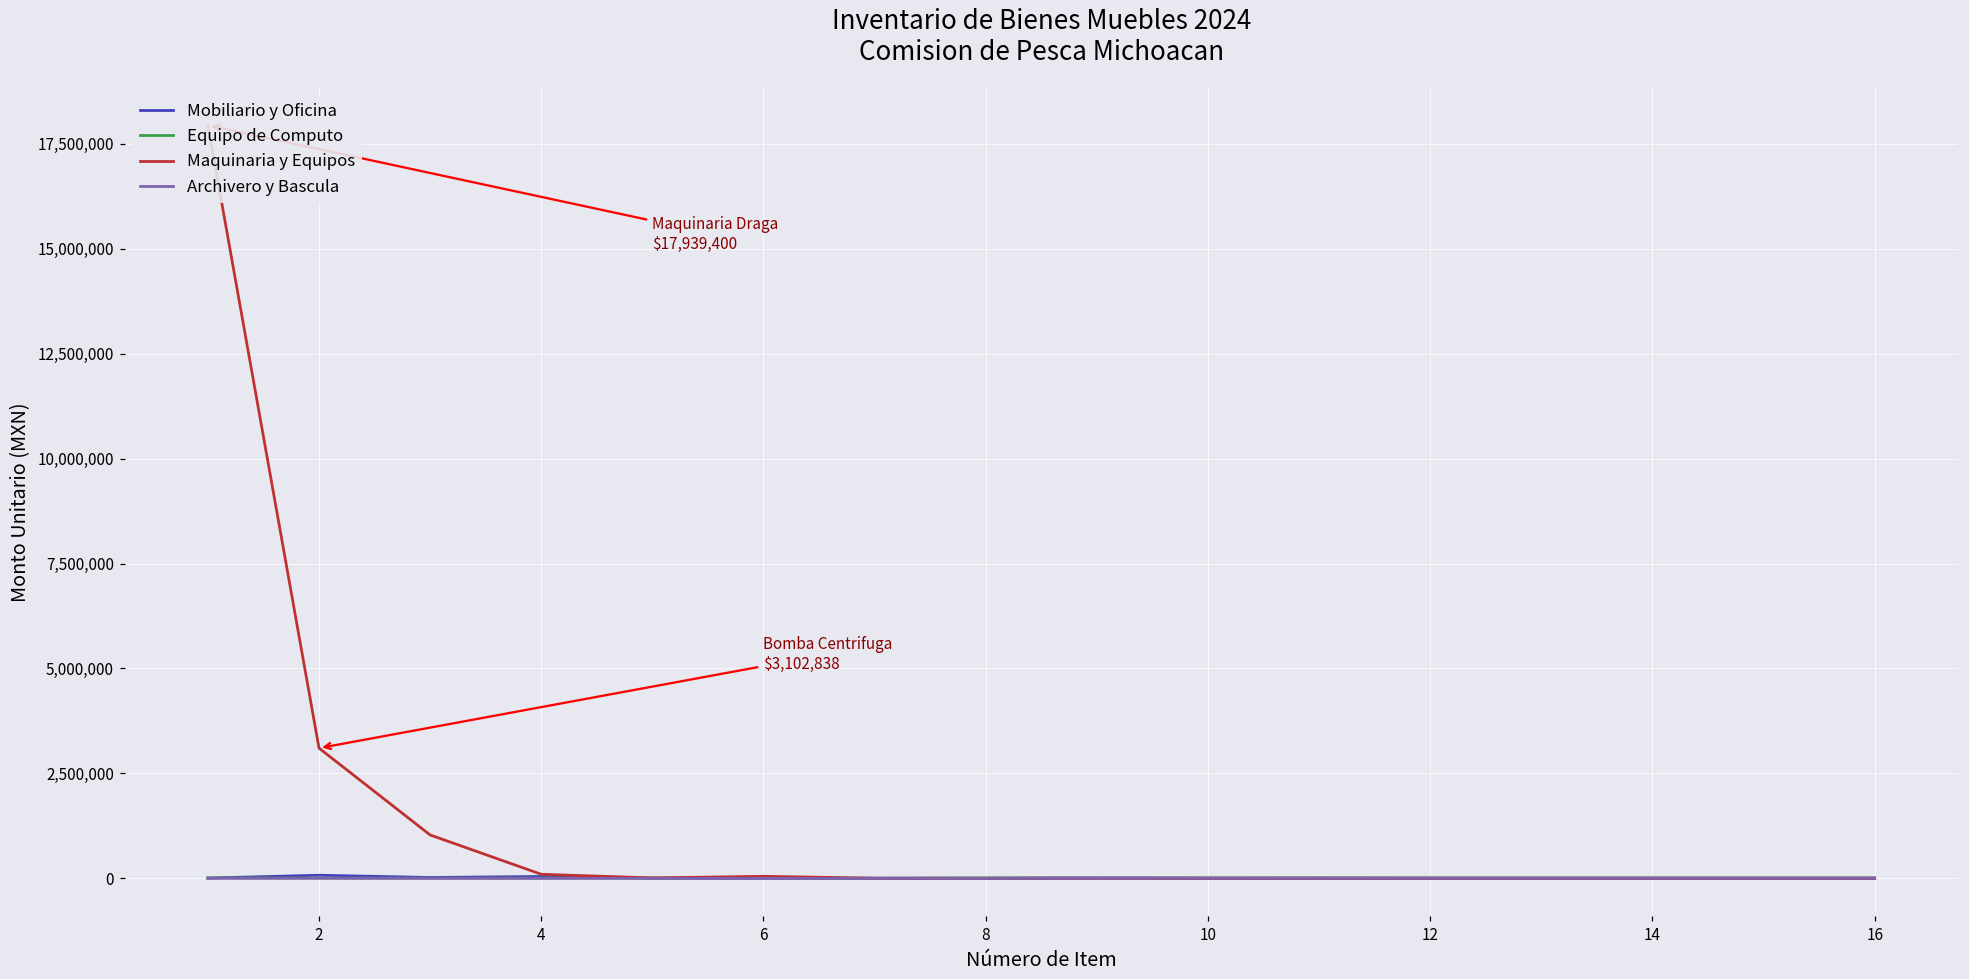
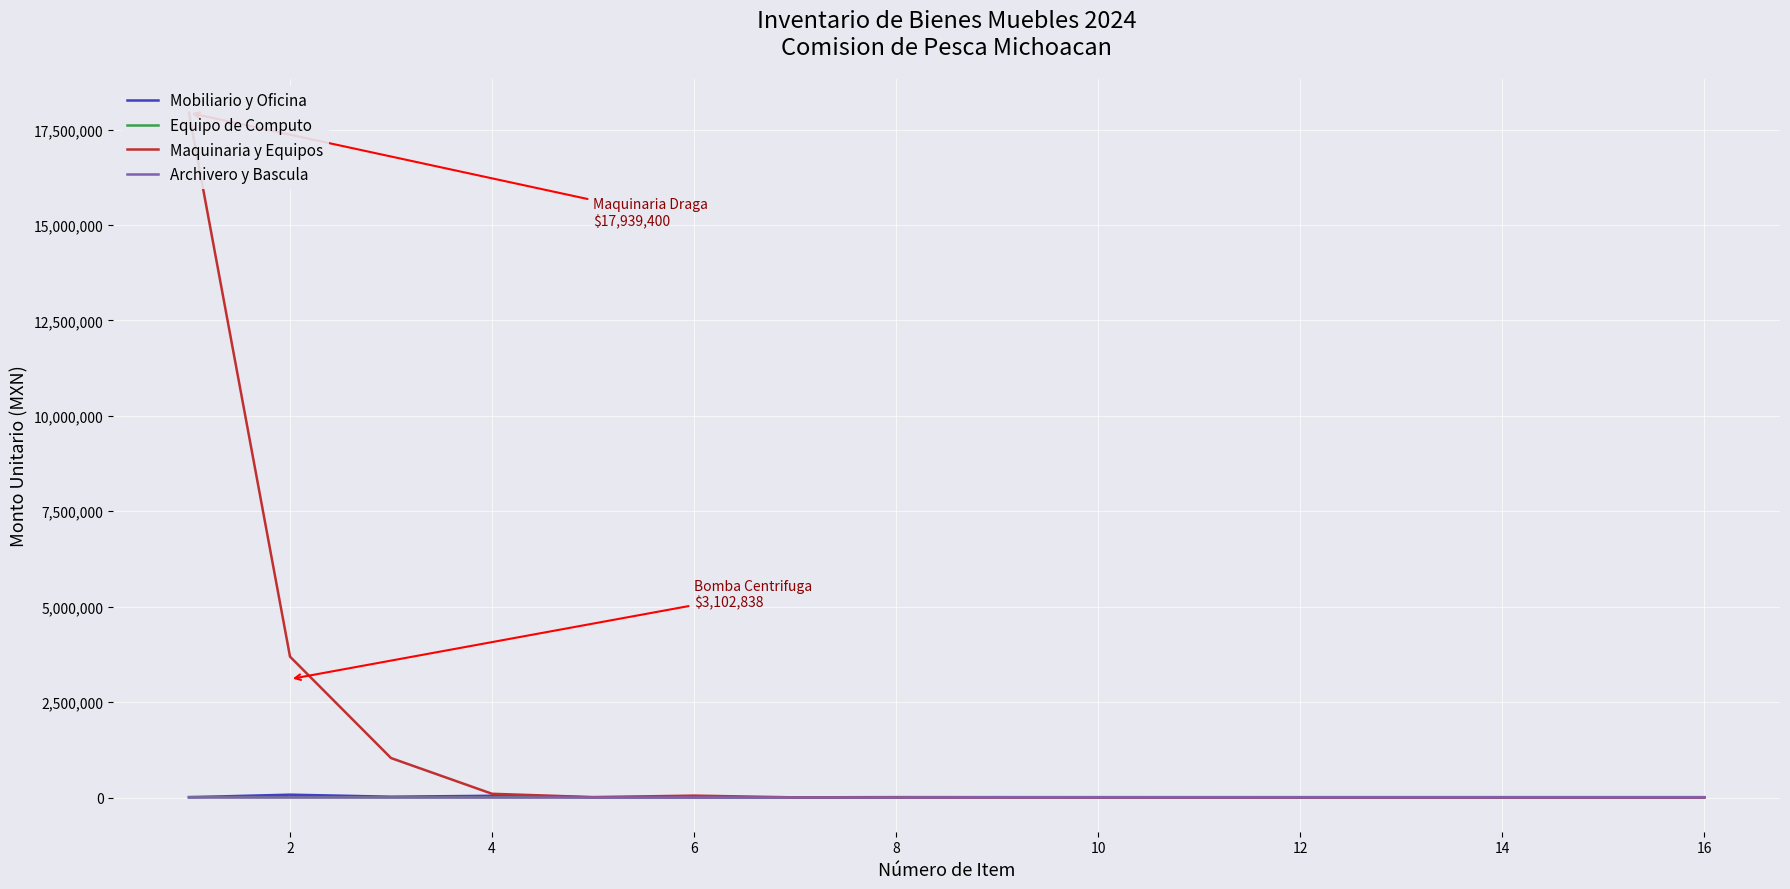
Maquinaria y Equipos, 2: 3,100,000 -> 3,700,000
